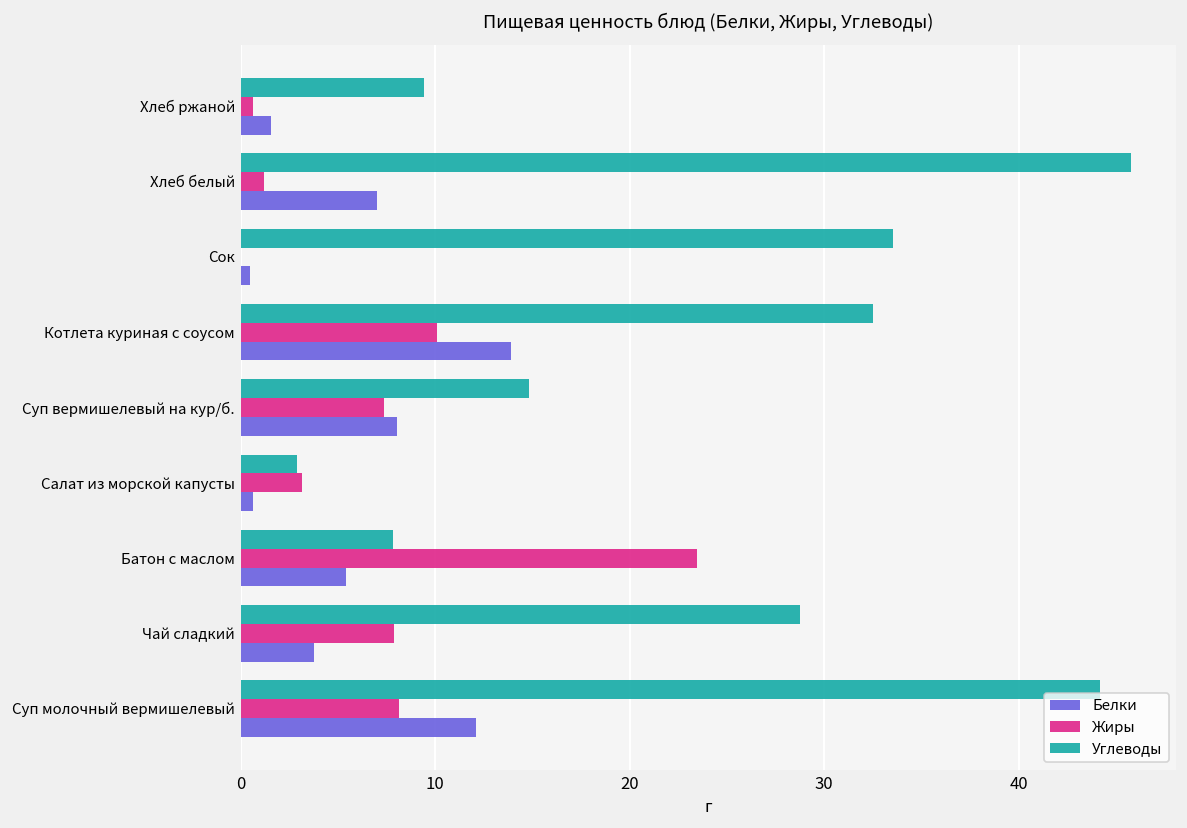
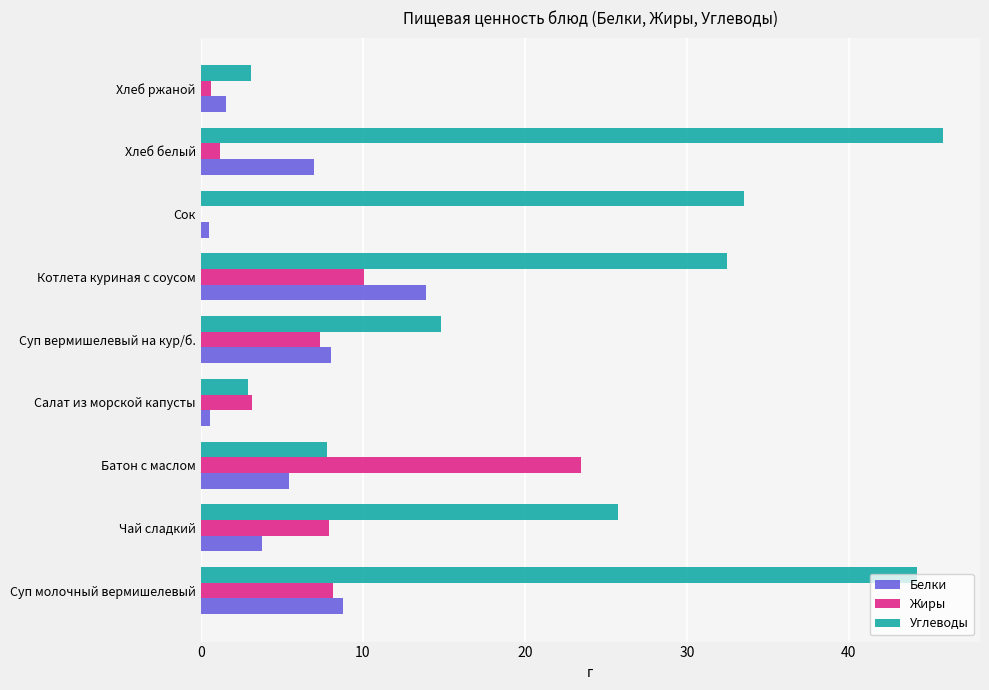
Углеводы, Хлеб ржаной: 9.4 -> 3.1
Углеводы, Чай сладкий: 28.8 -> 25.8
Белки, Суп молочный вермишелевый: 12.1 -> 8.8
